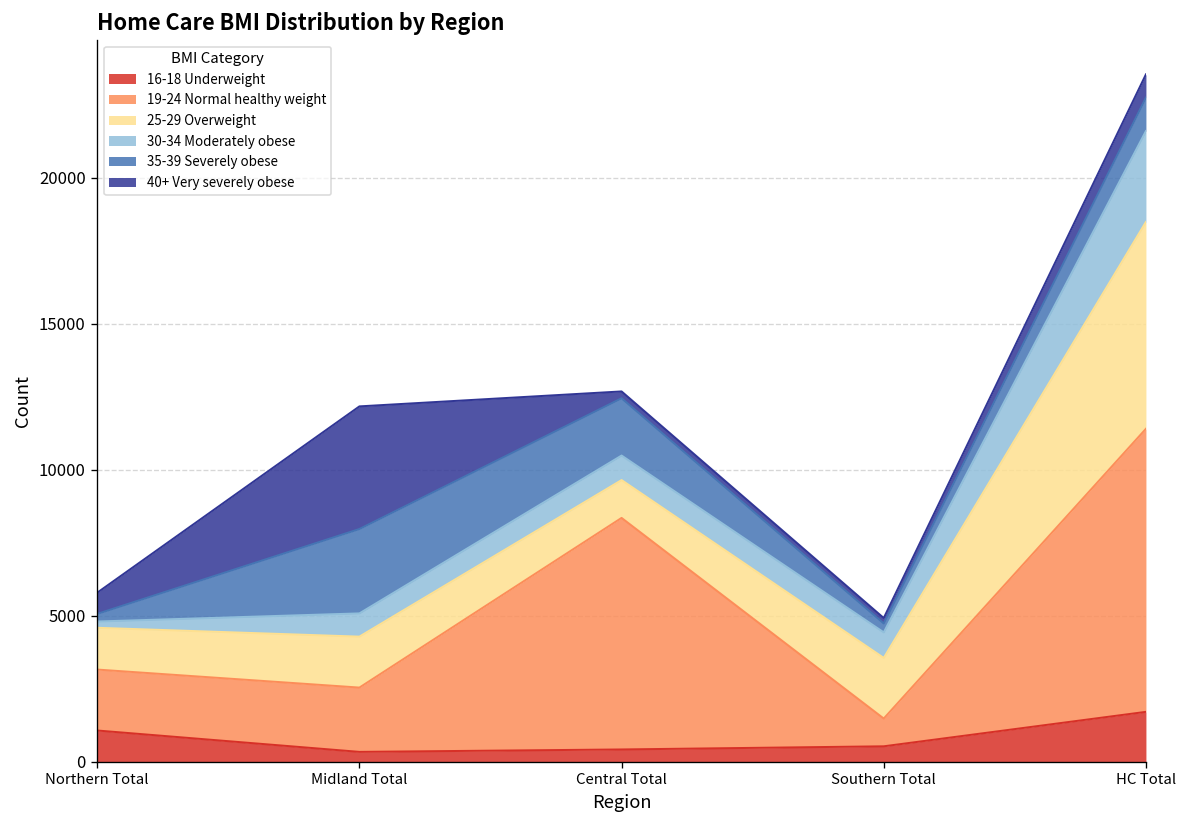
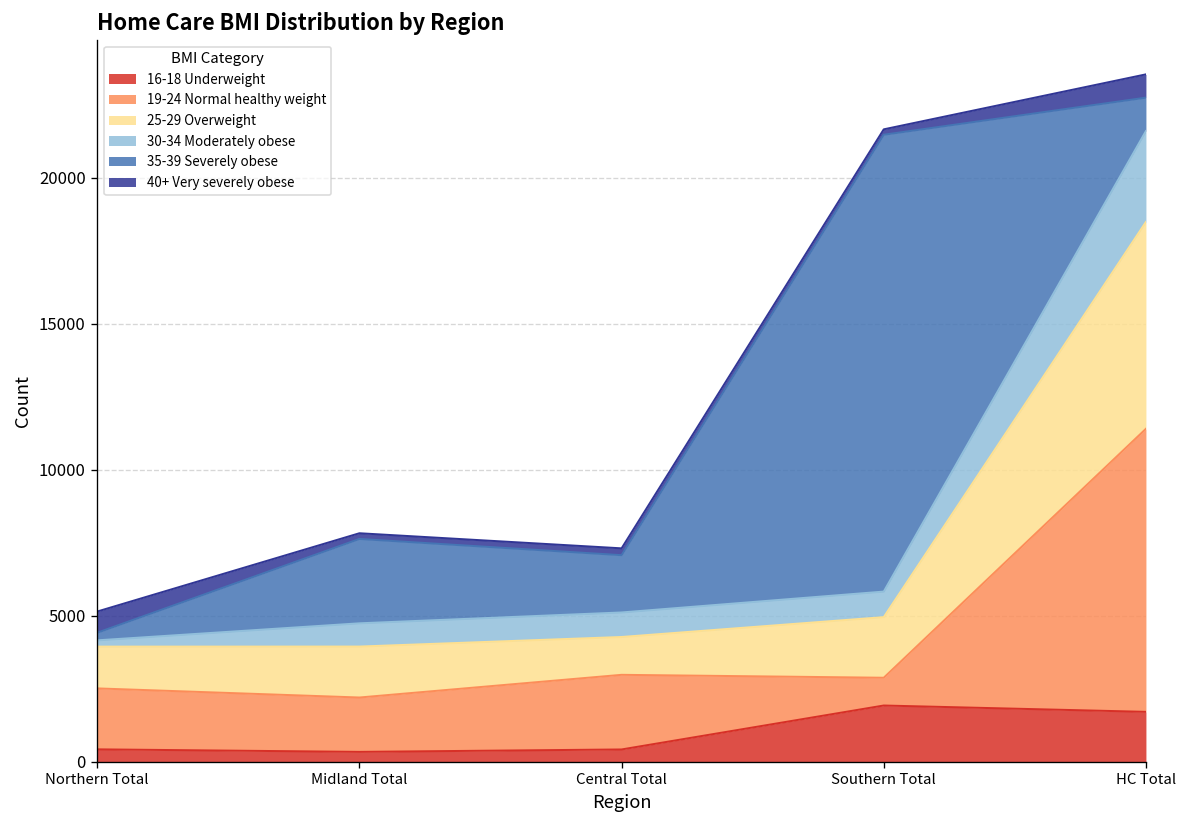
16-18 Underweight, Northern Total: 1100 -> 400
19-24 Normal healthy weight, Midland Total: 2200 -> 1900
40+ Very severely obese, Midland Total: 4200 -> 200
19-24 Normal healthy weight, Central Total: 7900 -> 2600
16-18 Underweight, Southern Total: 500 -> 1900
35-39 Severely obese, Southern Total: 300 -> 15600
